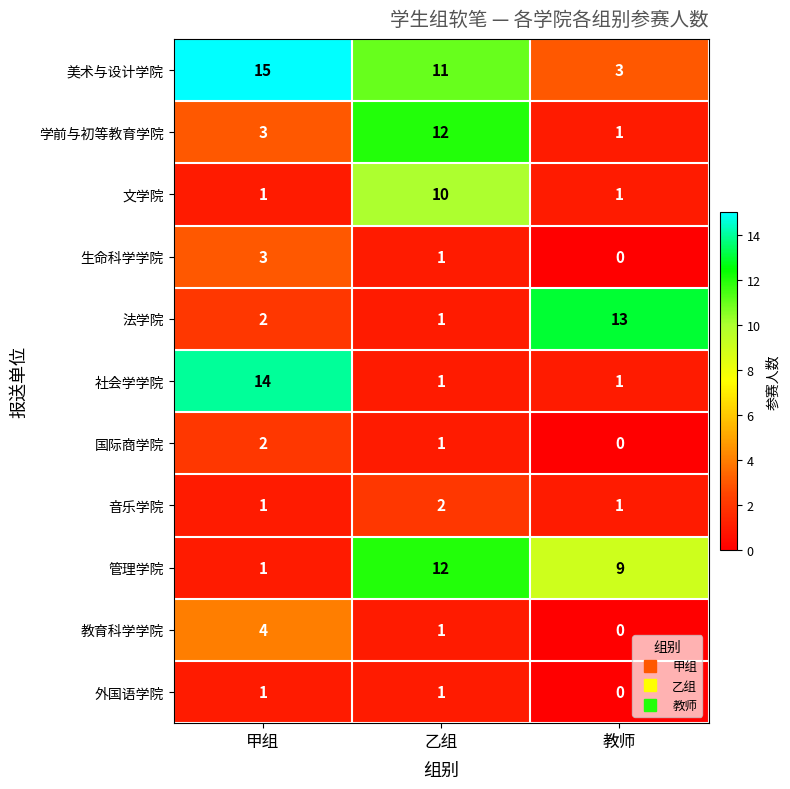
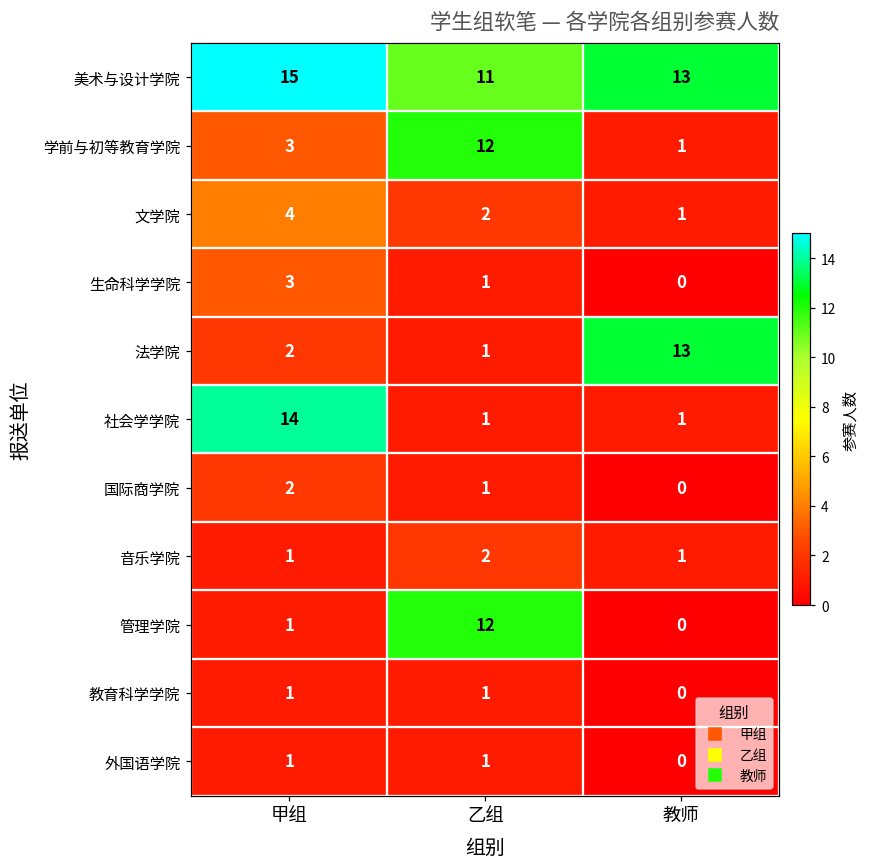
美术与设计学院, 教师: 3 -> 13
文学院, 甲组: 1 -> 4
文学院, 乙组: 10 -> 2
管理学院, 教师: 9 -> 0
教育科学学院, 甲组: 4 -> 1
